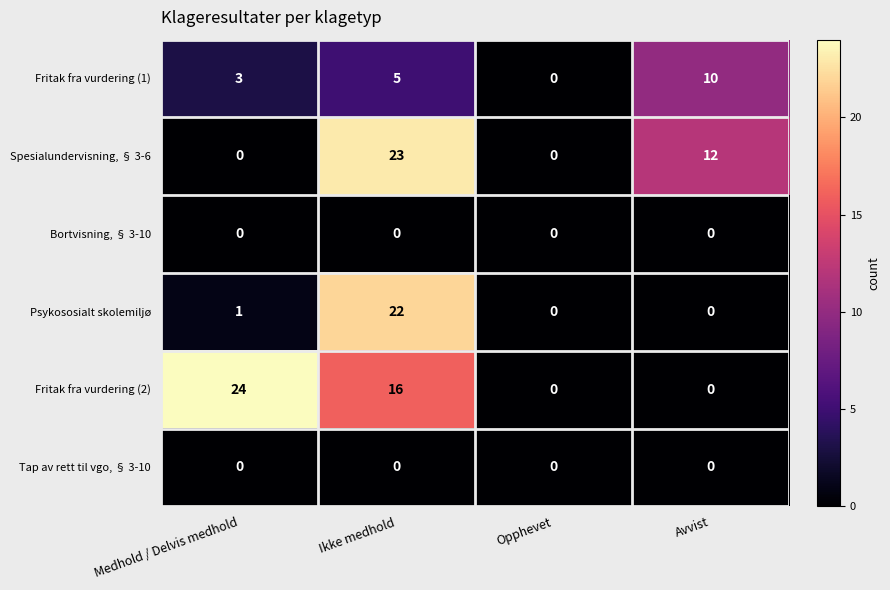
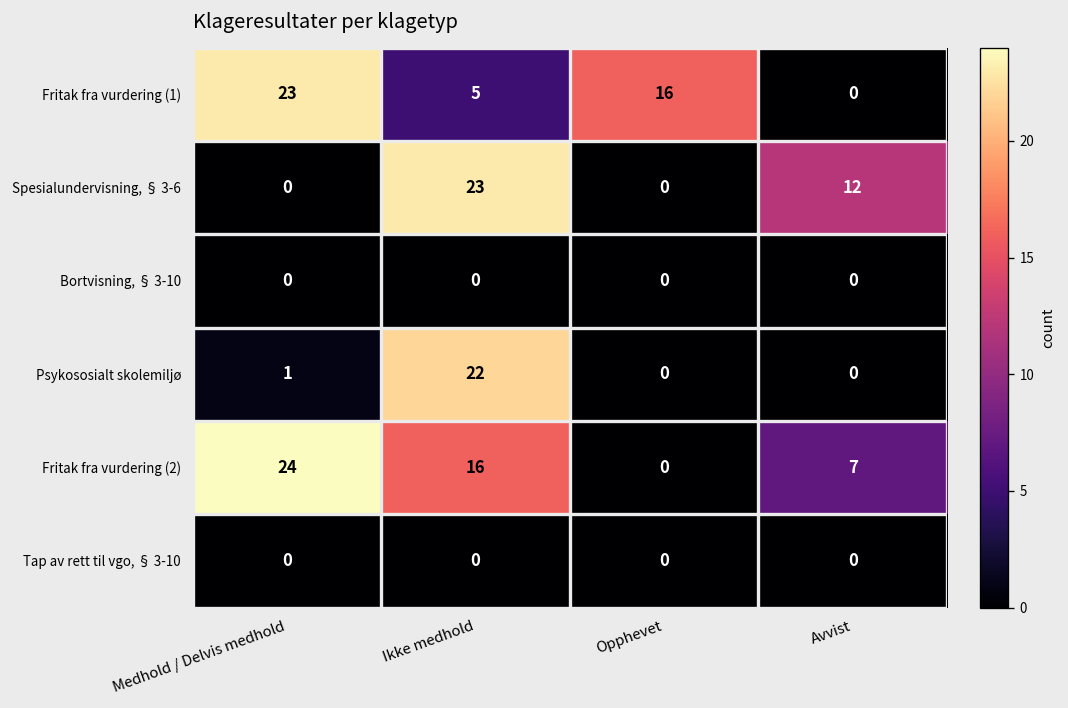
Fritak fra vurdering (1), Medhold / Delvis medhold: 3 -> 23
Fritak fra vurdering (1), Opphevet: 0 -> 16
Fritak fra vurdering (1), Avvist: 10 -> 0
Fritak fra vurdering (2), Avvist: 0 -> 7
